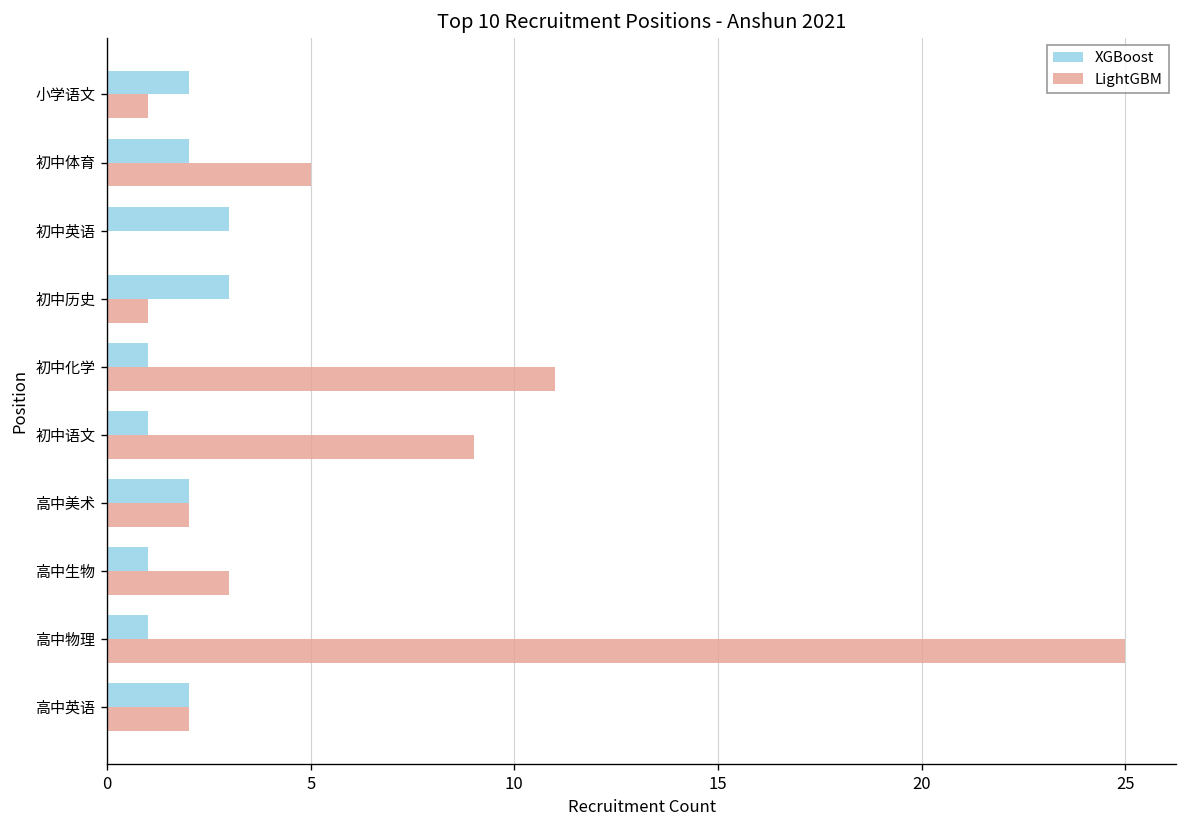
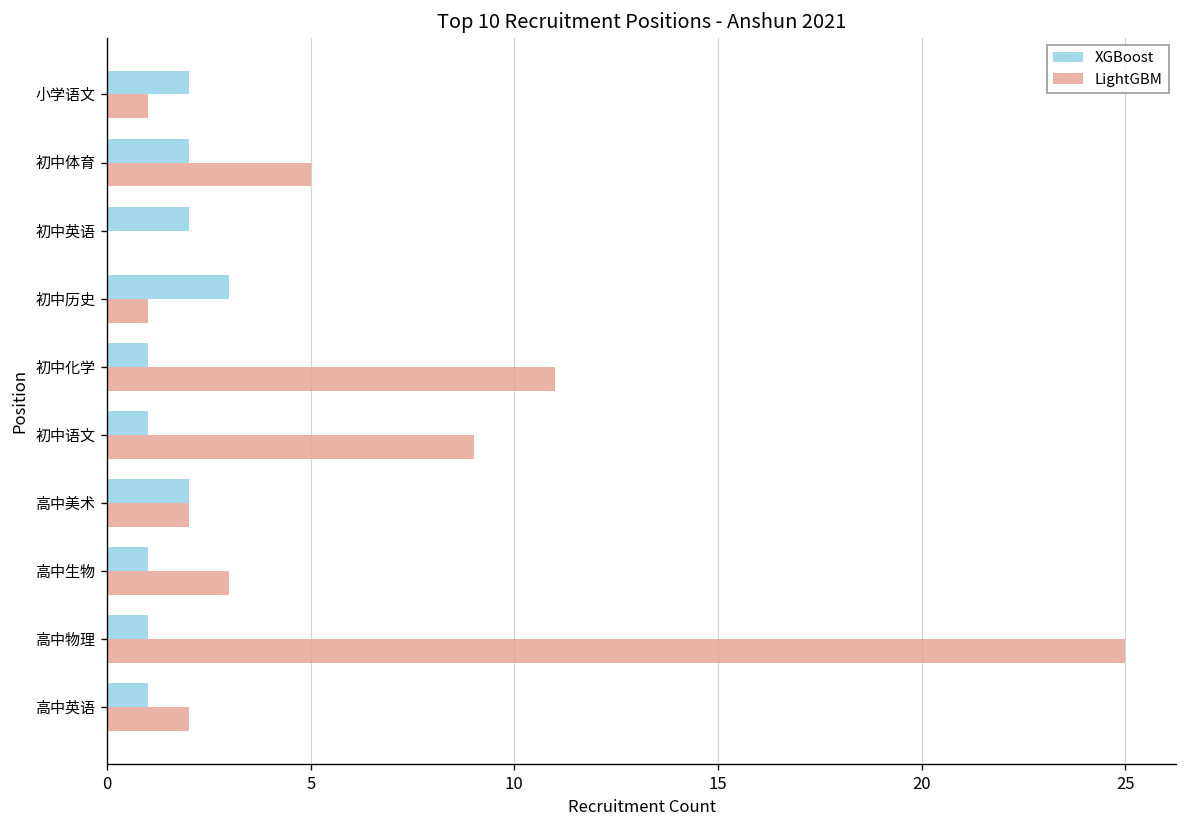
XGBoost, 初中英语: 3 -> 2
XGBoost, 高中英语: 2 -> 1
